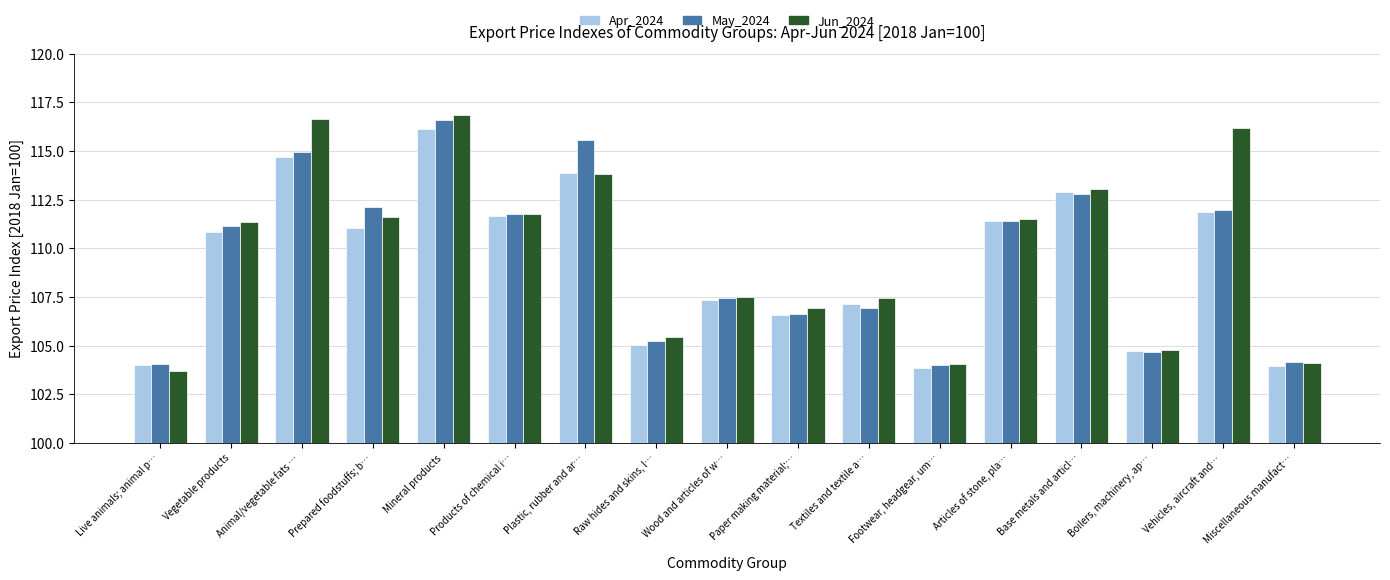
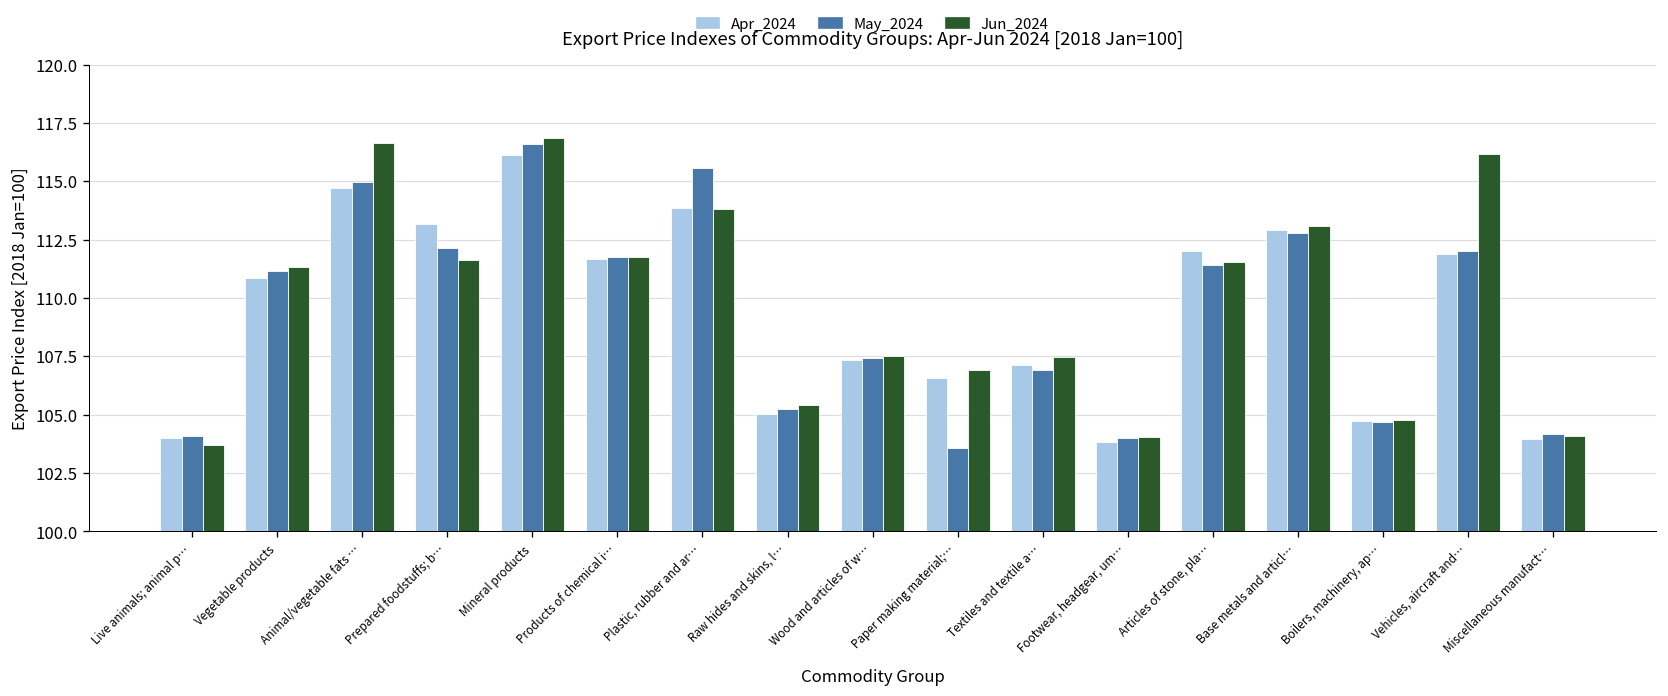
Apr_2024, Prepared foodstuffs; b…: 111.0 -> 113.2
May_2024, Paper making material;…: 106.6 -> 103.6
Apr_2024, Articles of stone, pla…: 111.4 -> 112.0
